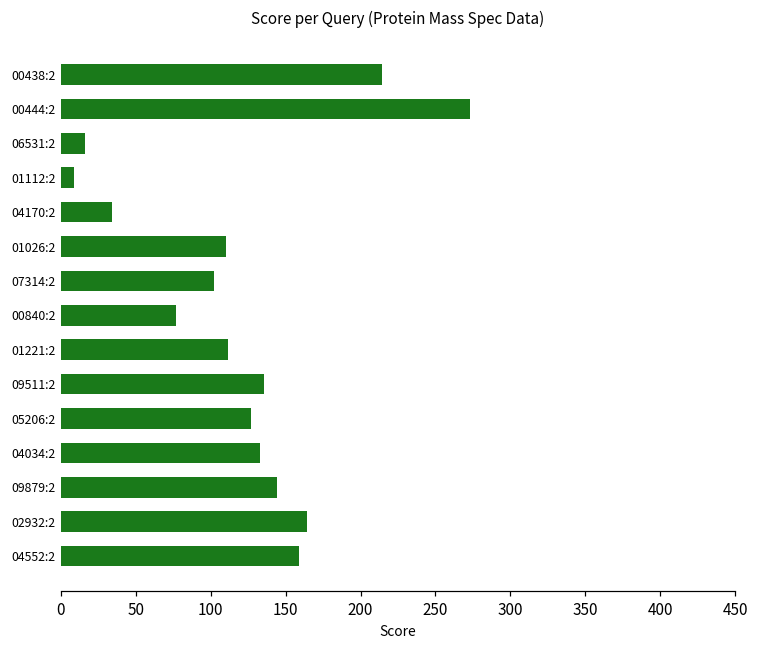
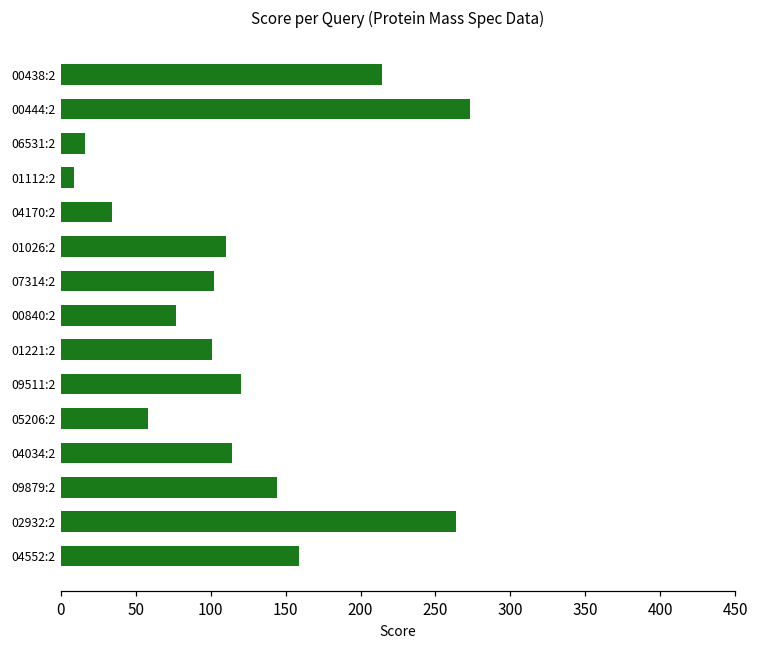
01221:2: 112 -> 101
09511:2: 136 -> 120
05206:2: 127 -> 58
04034:2: 133 -> 114
02932:2: 164 -> 263
